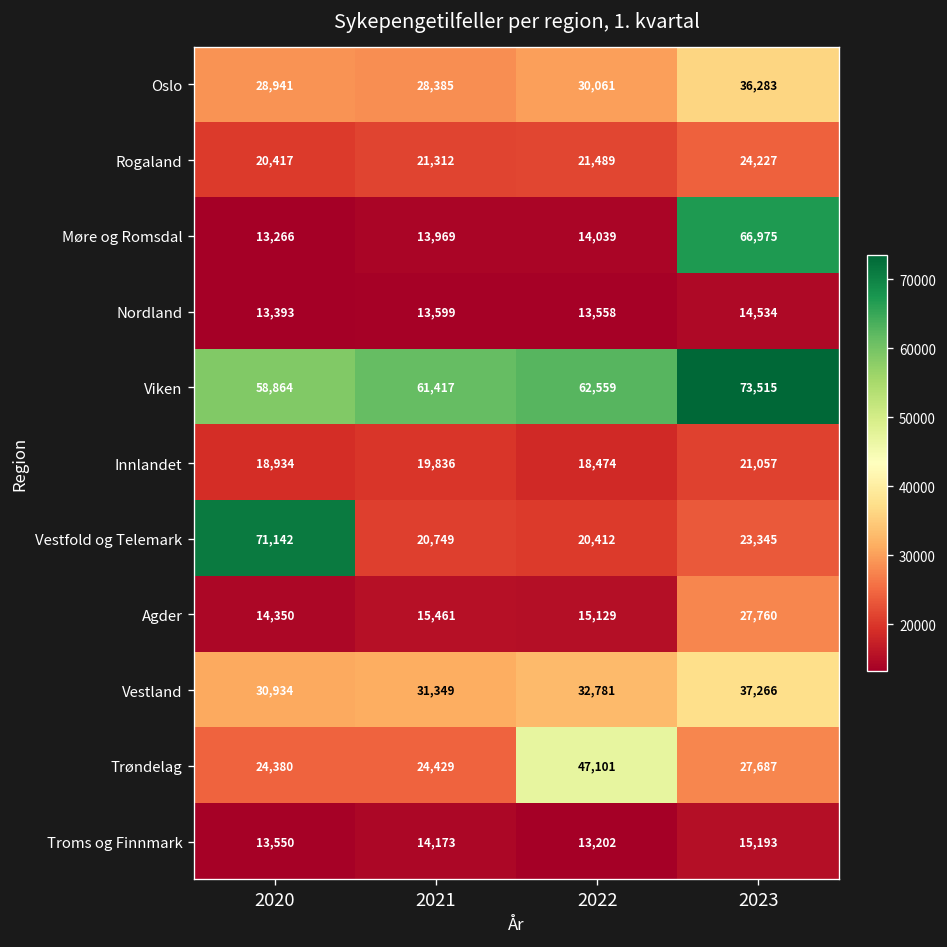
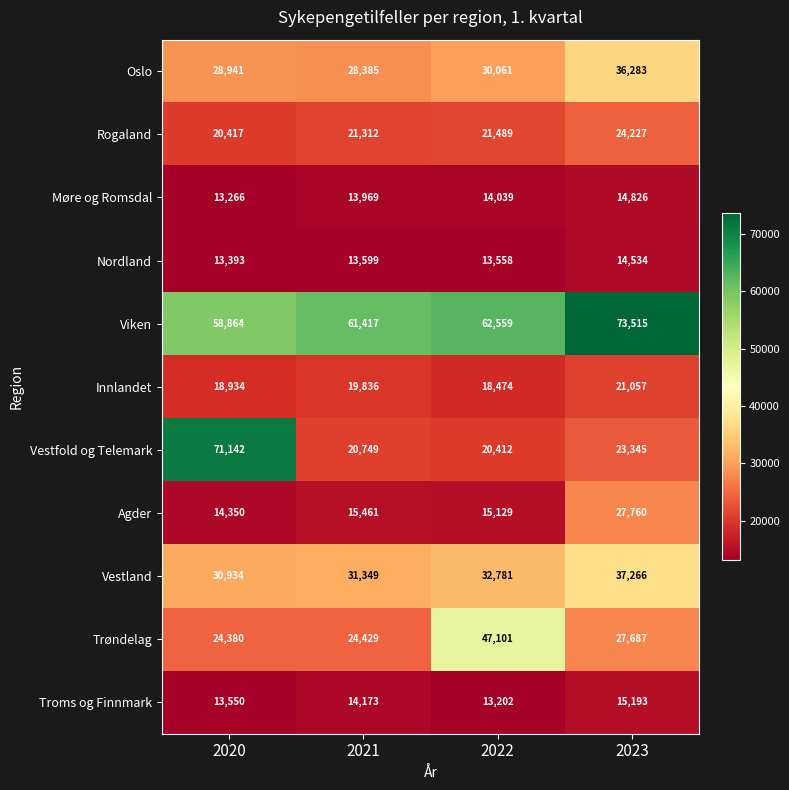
Møre og Romsdal, 2023: 66,975 -> 14,826
